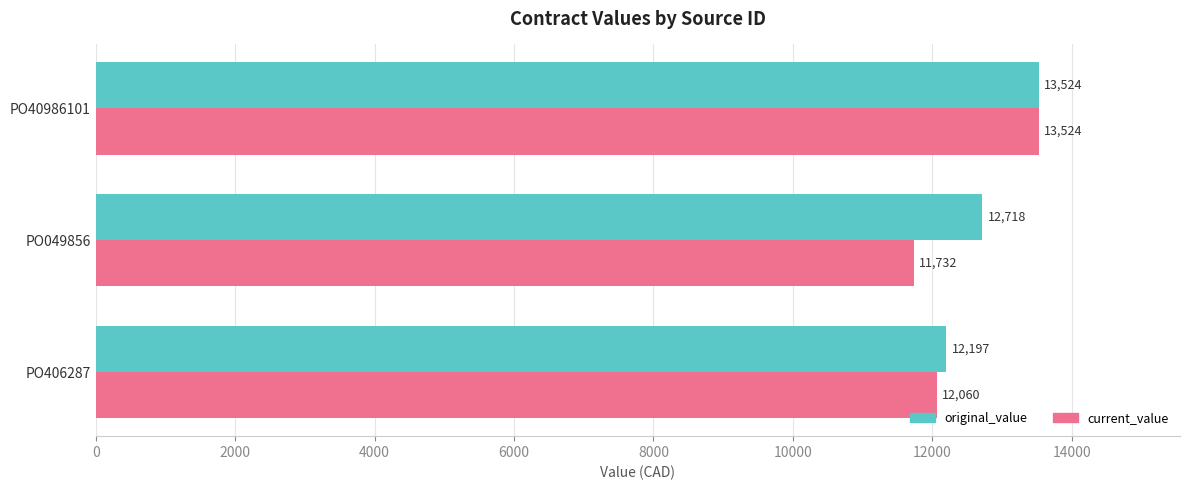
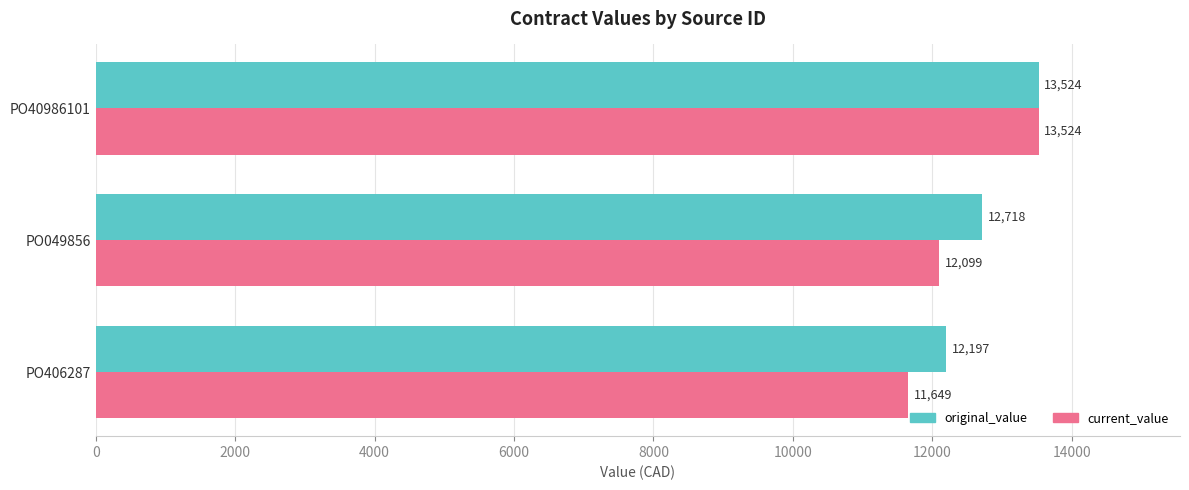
current_value, PO049856: 11,732 -> 12,099
current_value, PO406287: 12,060 -> 11,649
